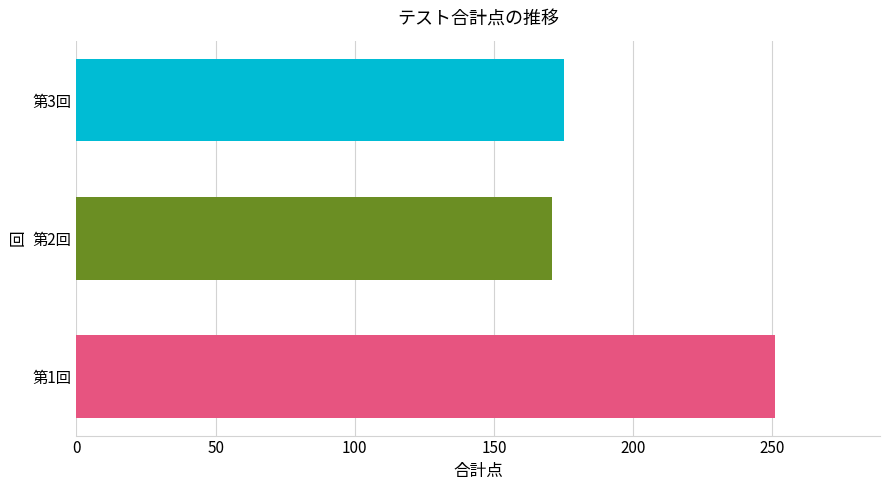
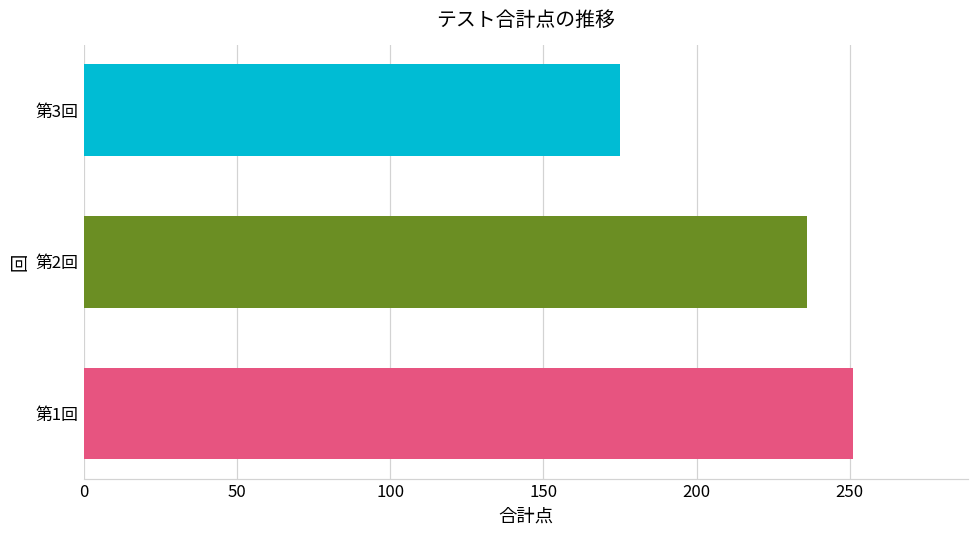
第2回: 171 -> 236
